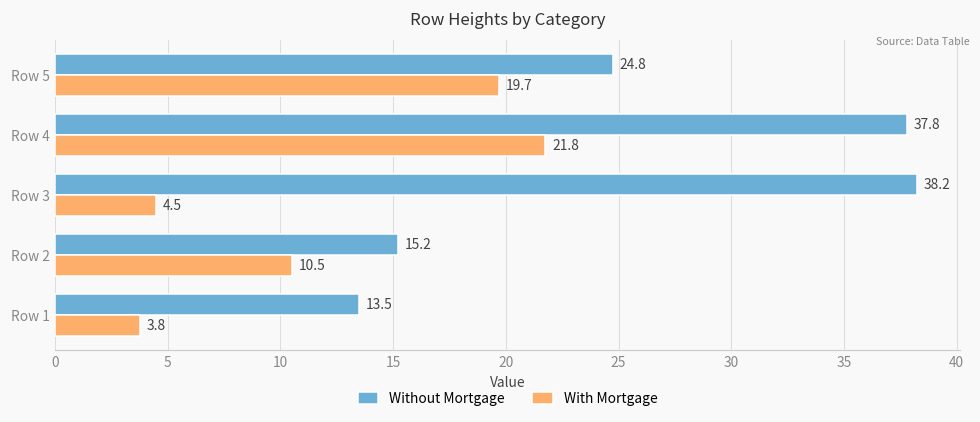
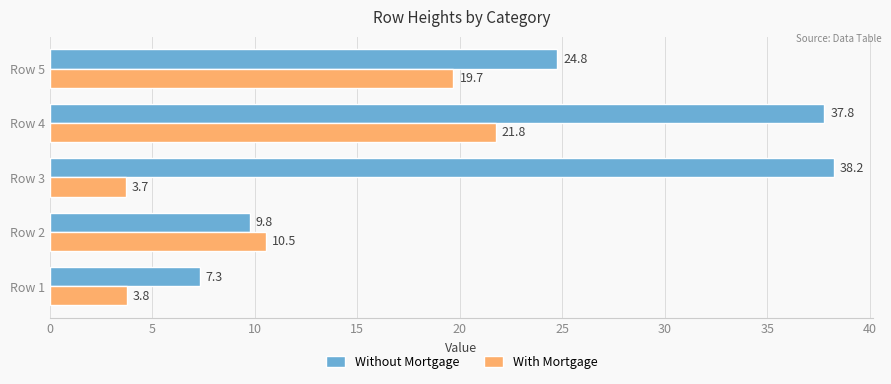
With Mortgage, Row 3: 4.5 -> 3.7
Without Mortgage, Row 2: 15.2 -> 9.8
Without Mortgage, Row 1: 13.5 -> 7.3
